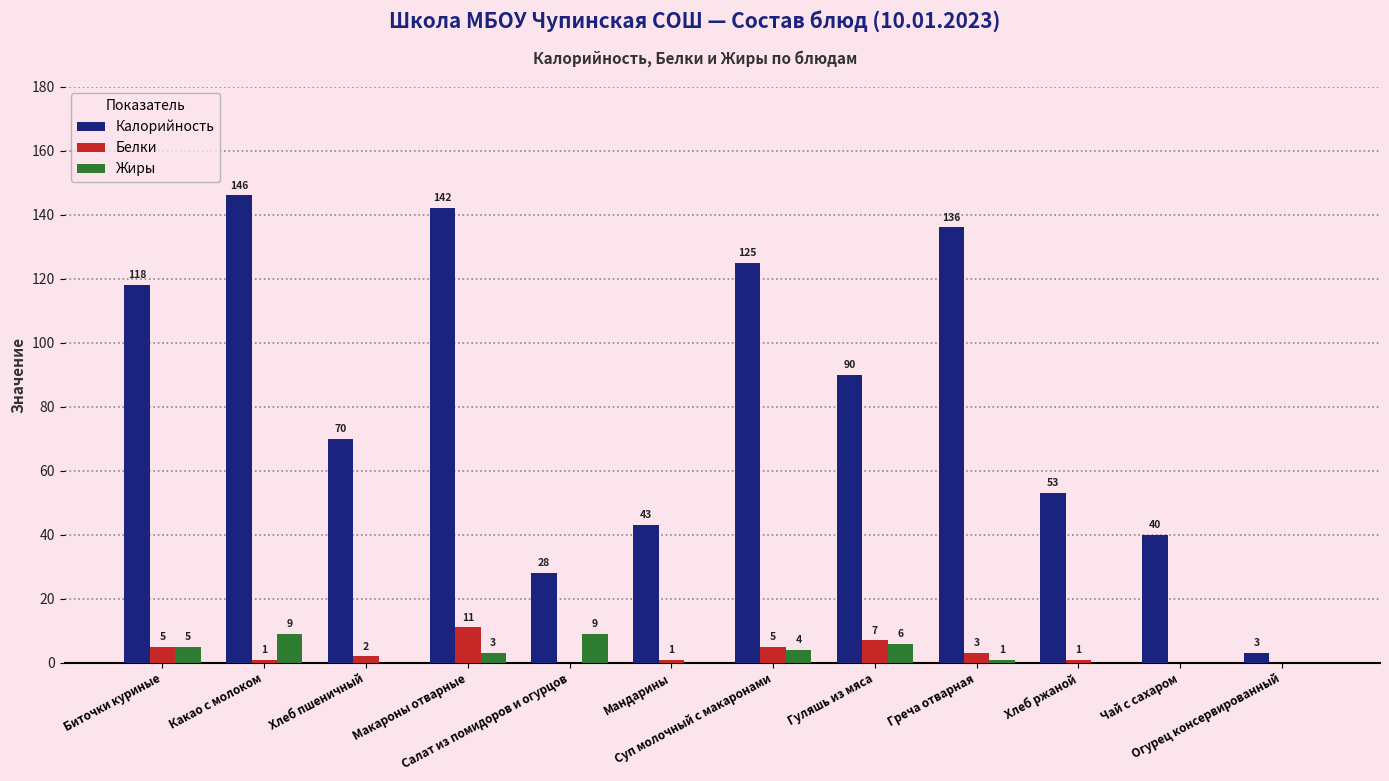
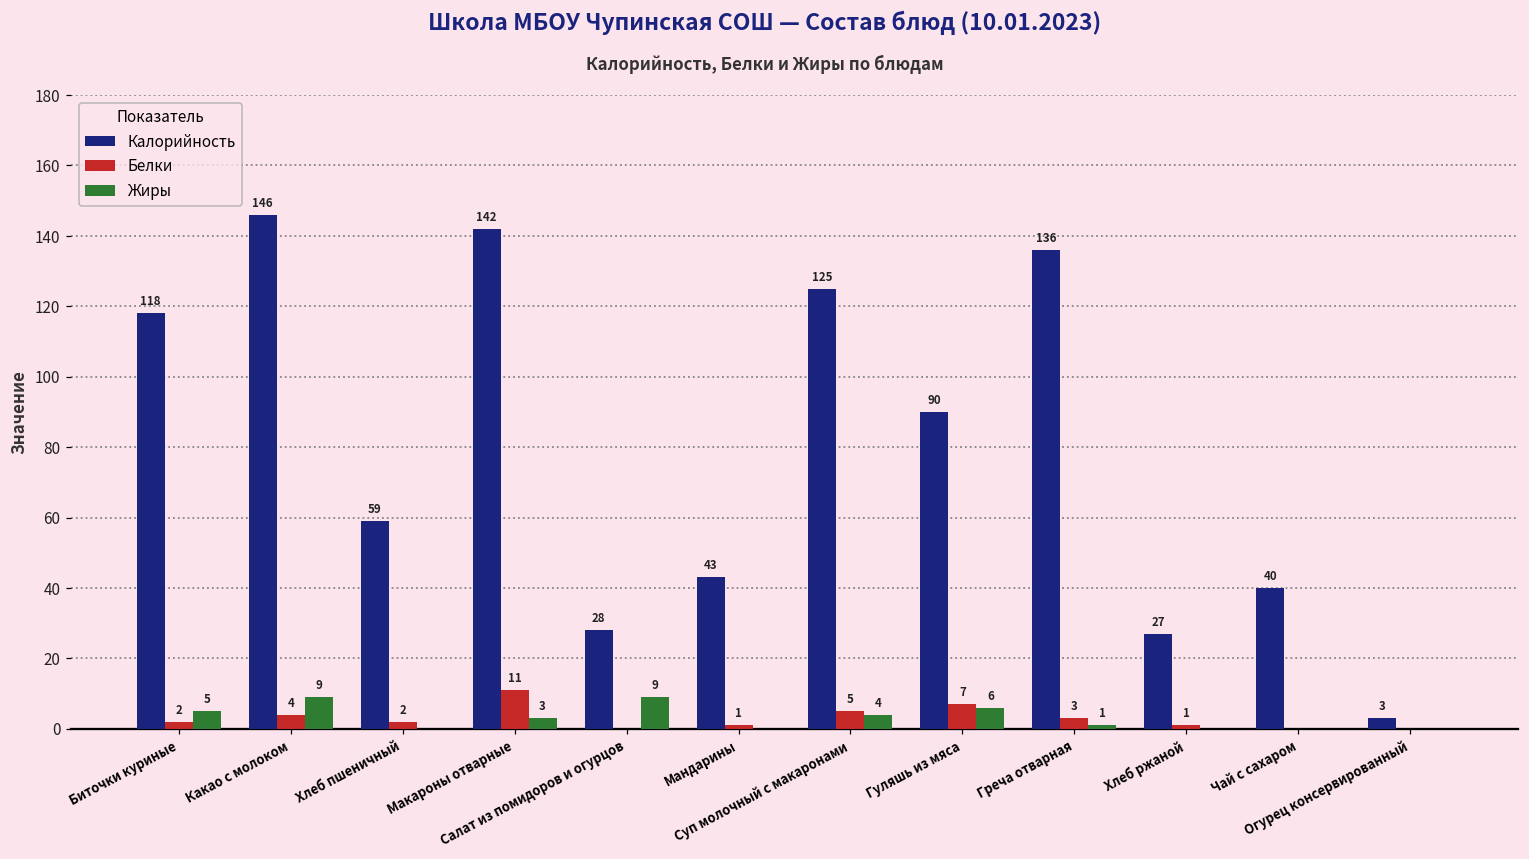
Белки, Биточки куриные: 5 -> 2
Белки, Какао с молоком: 1 -> 4
Калорийность, Хлеб пшеничный: 70 -> 59
Калорийность, Хлеб ржаной: 53 -> 27
